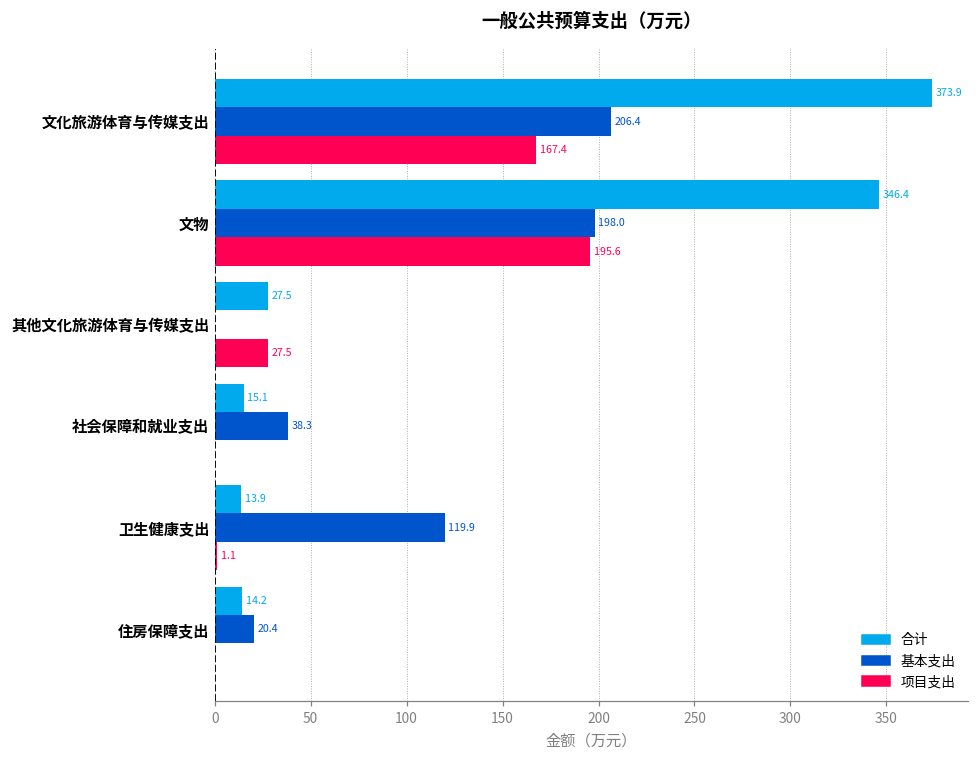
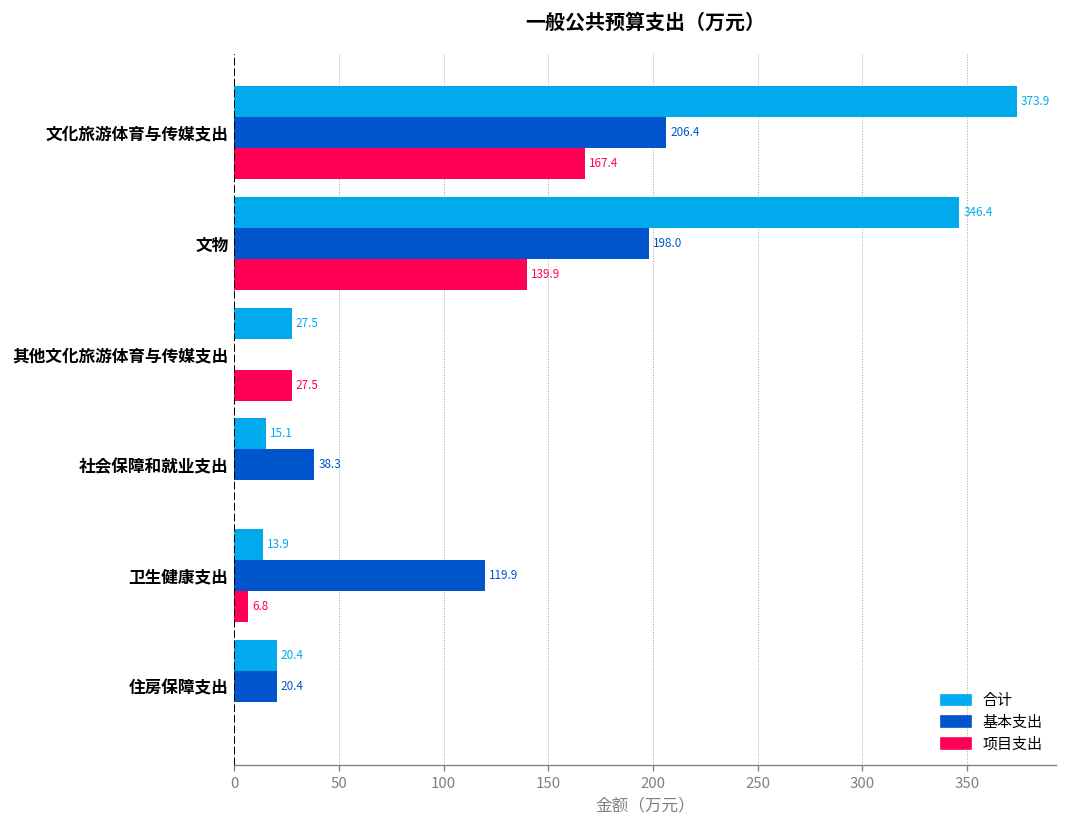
项目支出, 文物: 195.6 -> 139.9
项目支出, 卫生健康支出: 1.1 -> 6.8
合计, 住房保障支出: 14.2 -> 20.4
